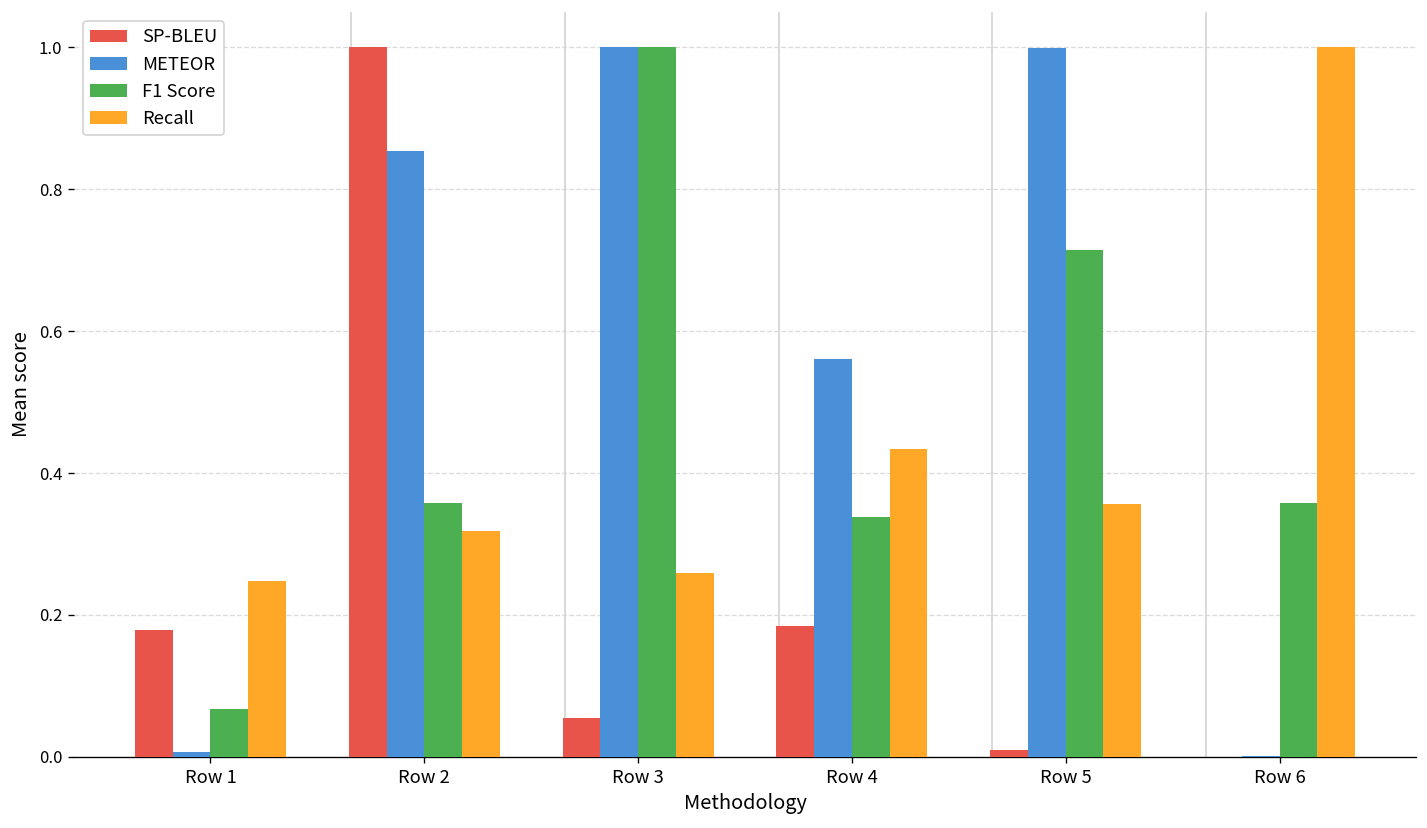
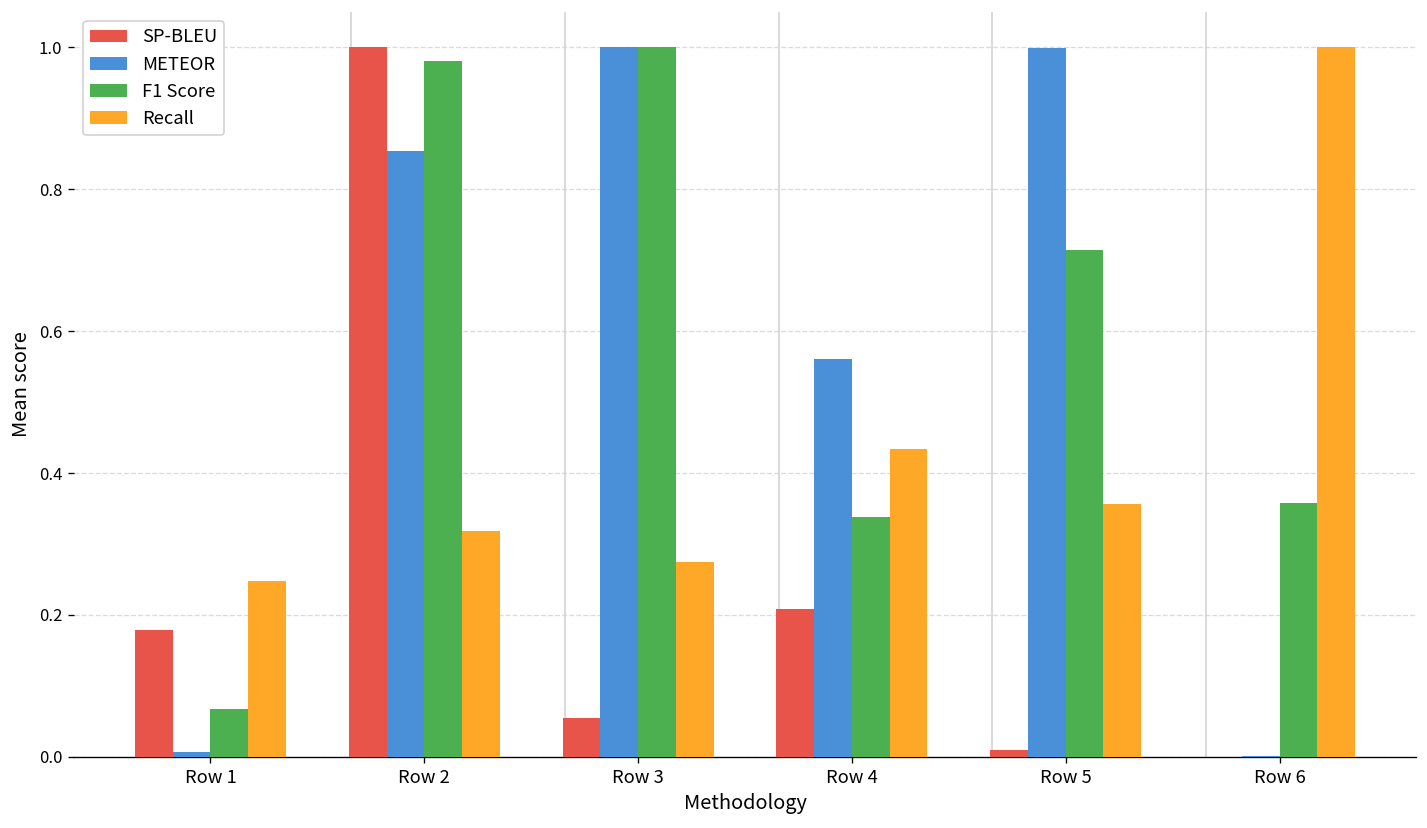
F1 Score, Row 2: 0.36 -> 0.98
Recall, Row 3: 0.26 -> 0.28
SP-BLEU, Row 4: 0.19 -> 0.21
